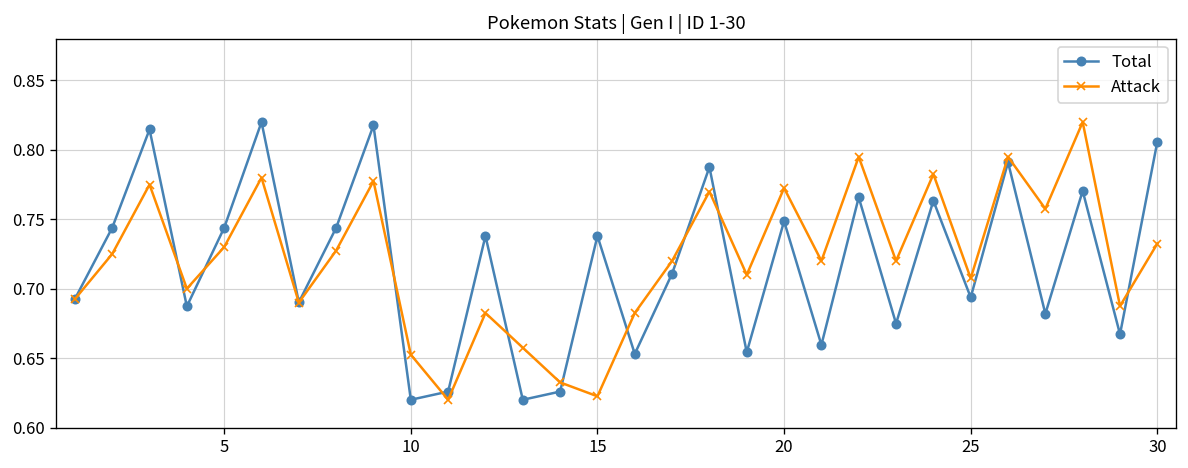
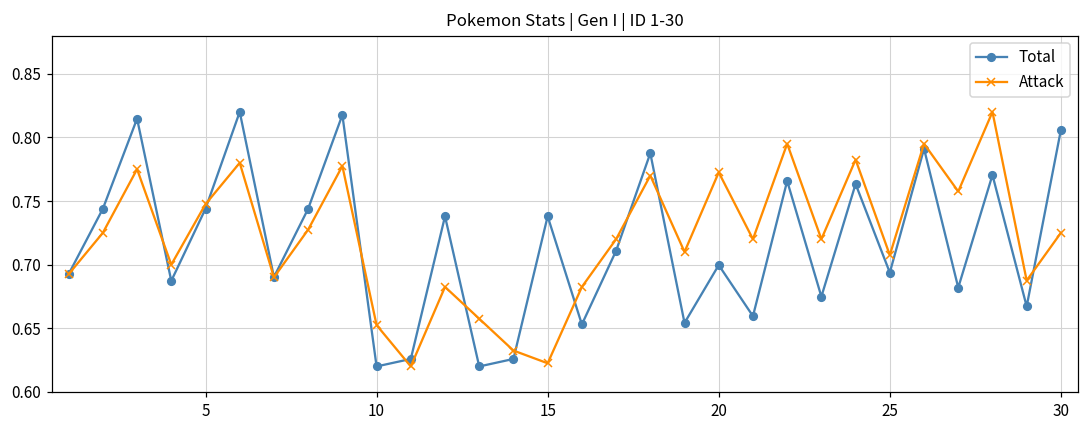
Attack, 5: 0.730 -> 0.747
Total, 20: 0.749 -> 0.700
Attack, 30: 0.732 -> 0.725
